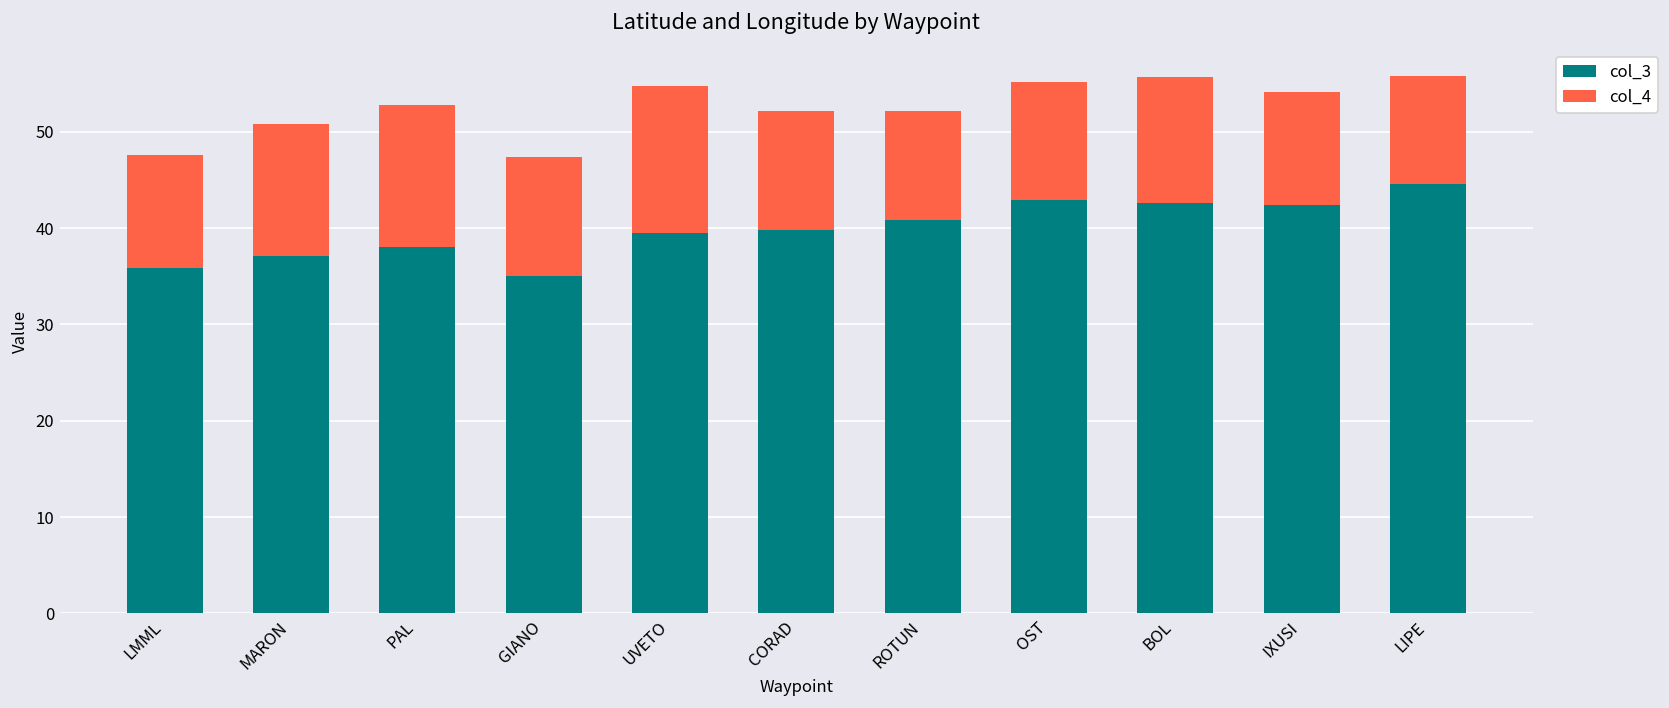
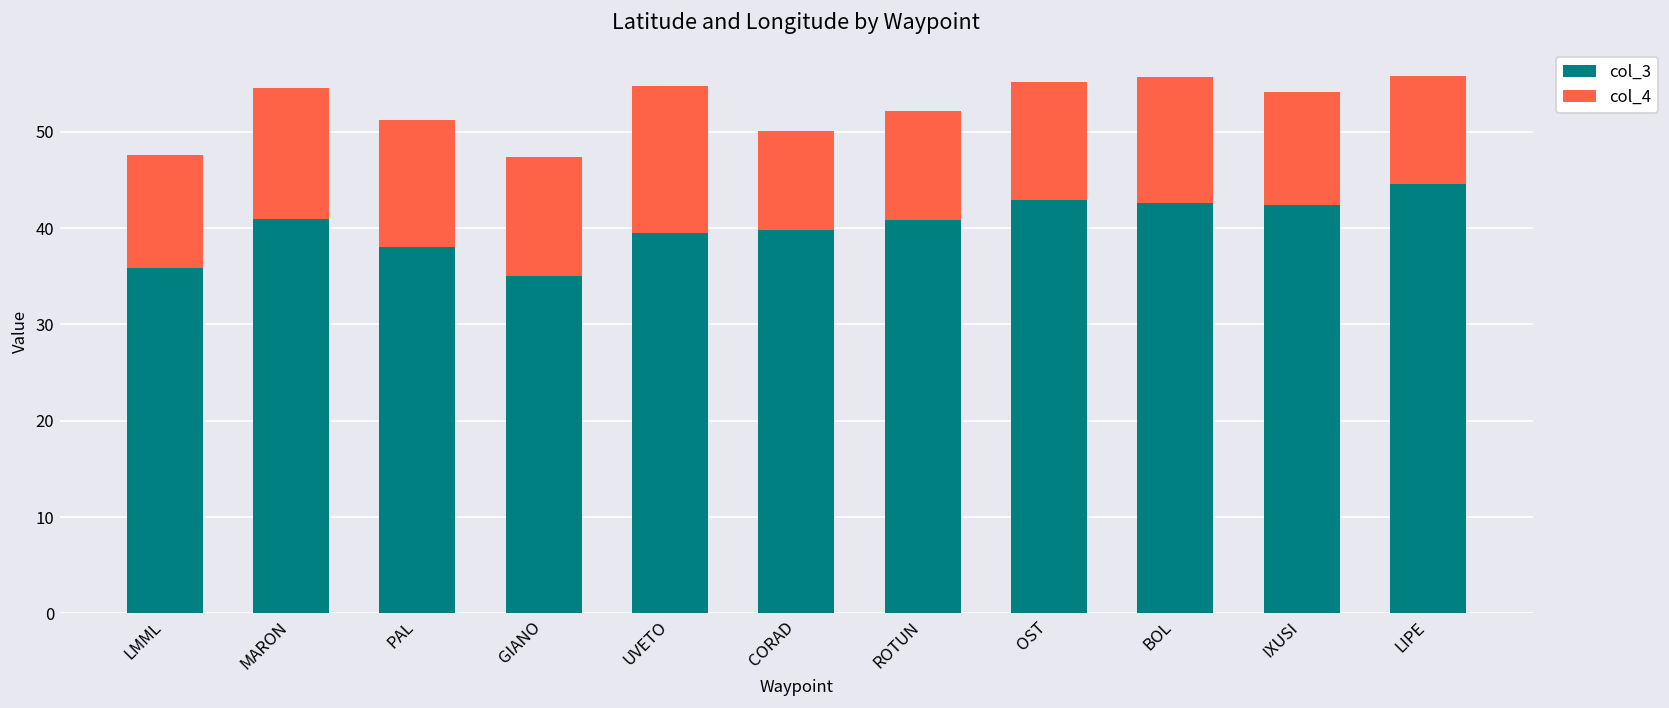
col_3, MARON: 37 -> 41
col_4, PAL: 15 -> 13
col_4, CORAD: 12 -> 10
